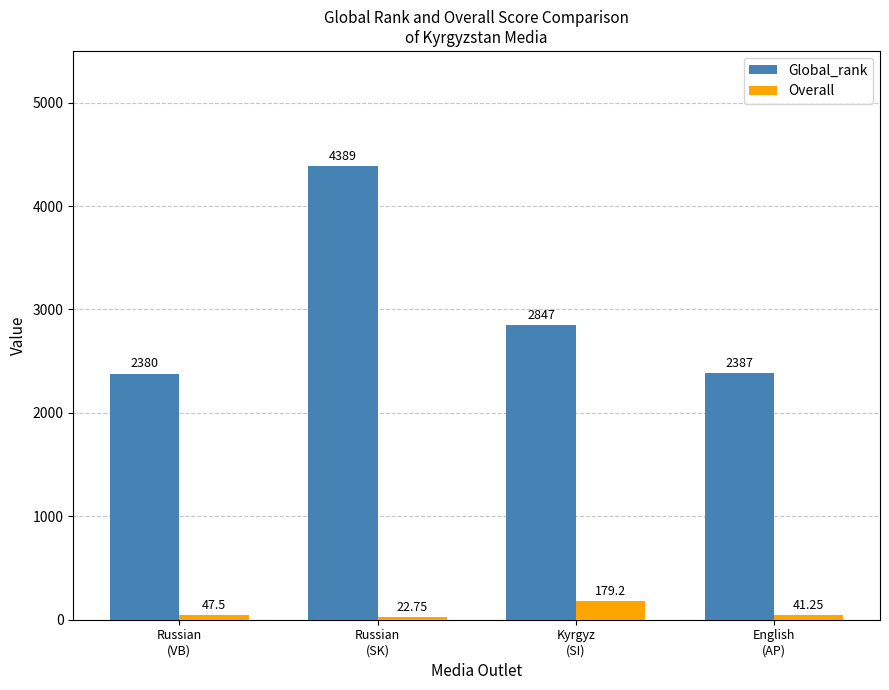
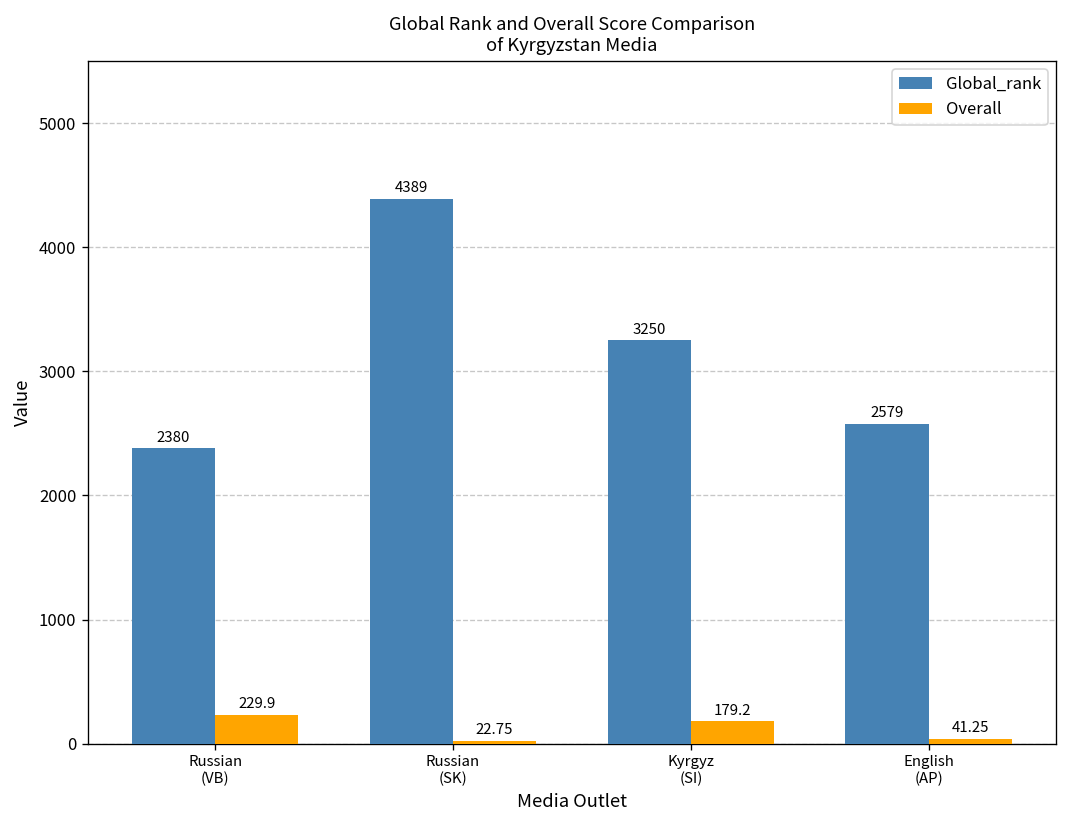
Overall, Russian (VB): 47.5 -> 229.9
Global_rank, Kyrgyz (SI): 2847 -> 3250
Global_rank, English (AP): 2387 -> 2579
